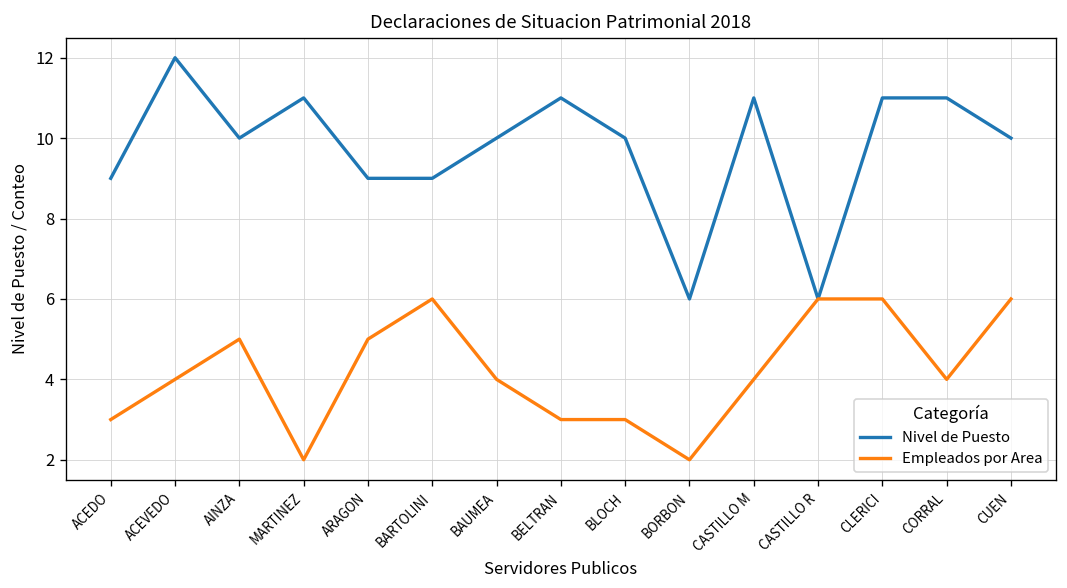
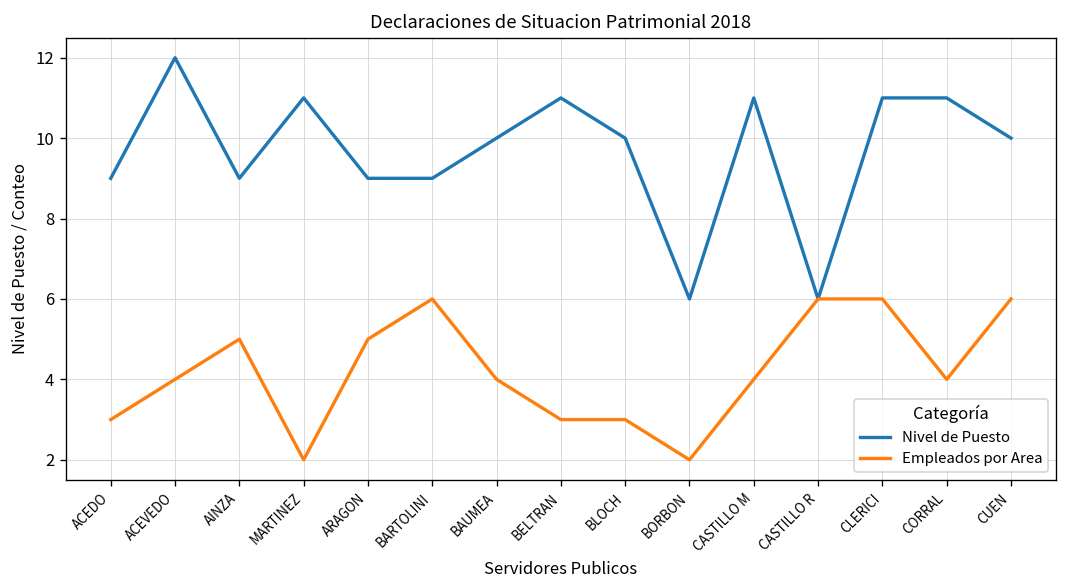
Nivel de Puesto, AINZA: 10 -> 9
